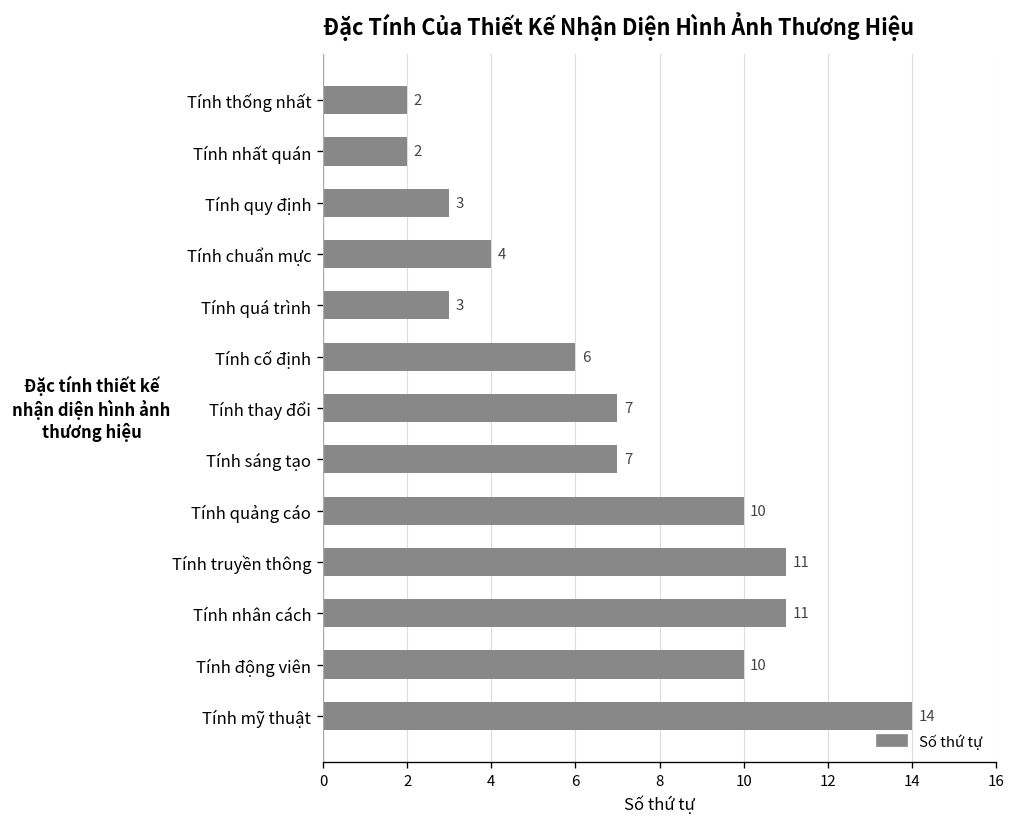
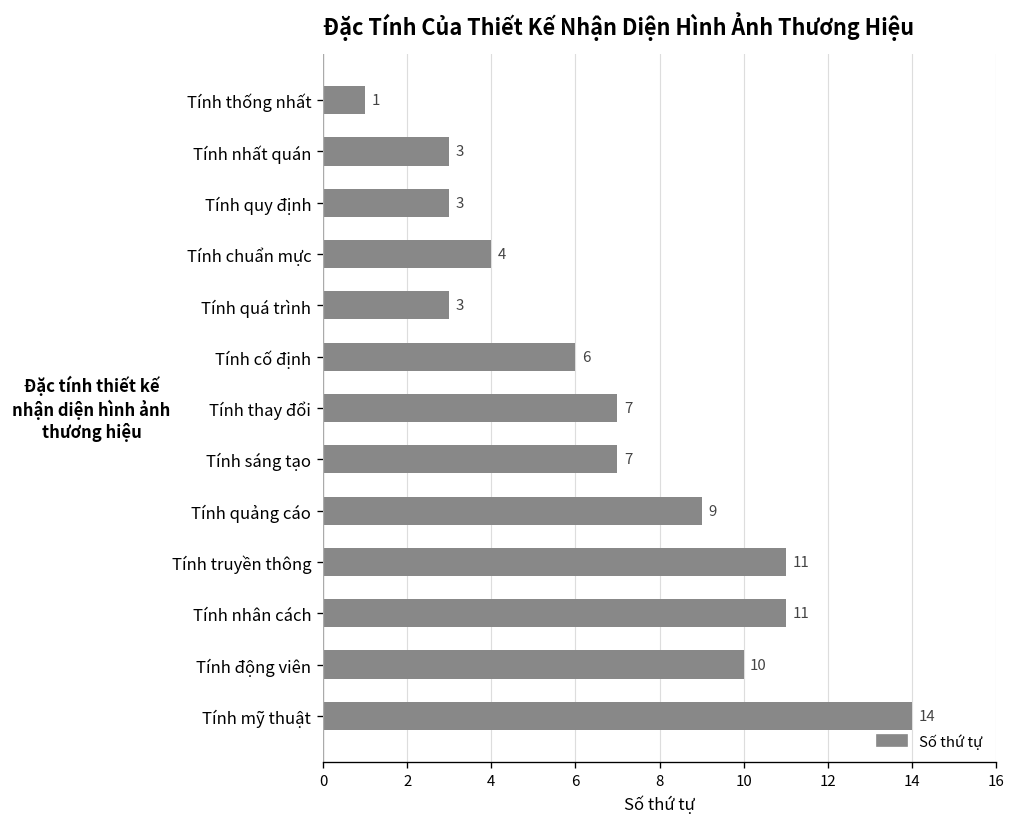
Tính thống nhất: 2 -> 1
Tính nhất quán: 2 -> 3
Tính quảng cáo: 10 -> 9
